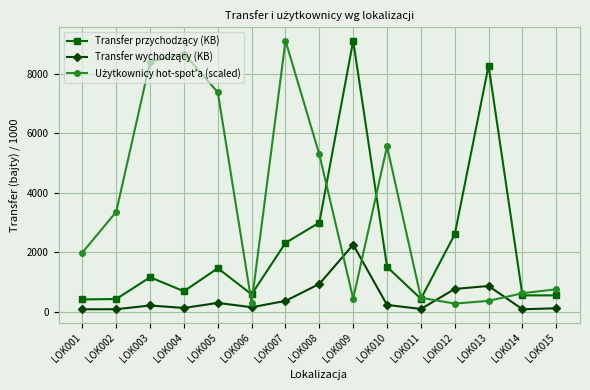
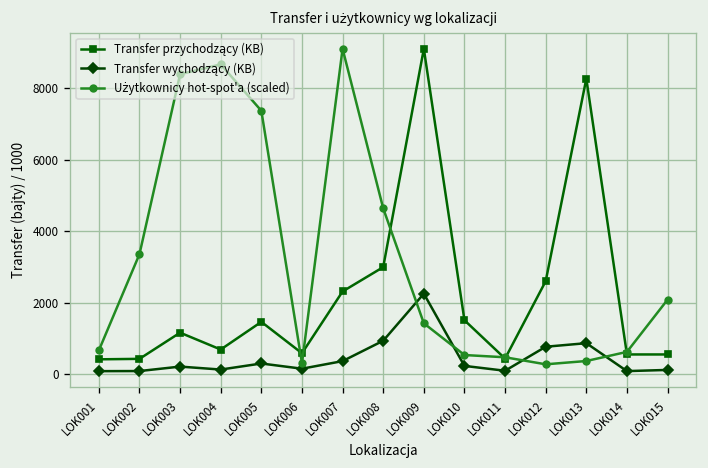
Użytkownicy hot-spot'a (scaled), LOK001: 2000 -> 700
Użytkownicy hot-spot'a (scaled), LOK008: 5300 -> 4600
Użytkownicy hot-spot'a (scaled), LOK009: 500 -> 1400
Użytkownicy hot-spot'a (scaled), LOK010: 5600 -> 500
Użytkownicy hot-spot'a (scaled), LOK015: 800 -> 2100
